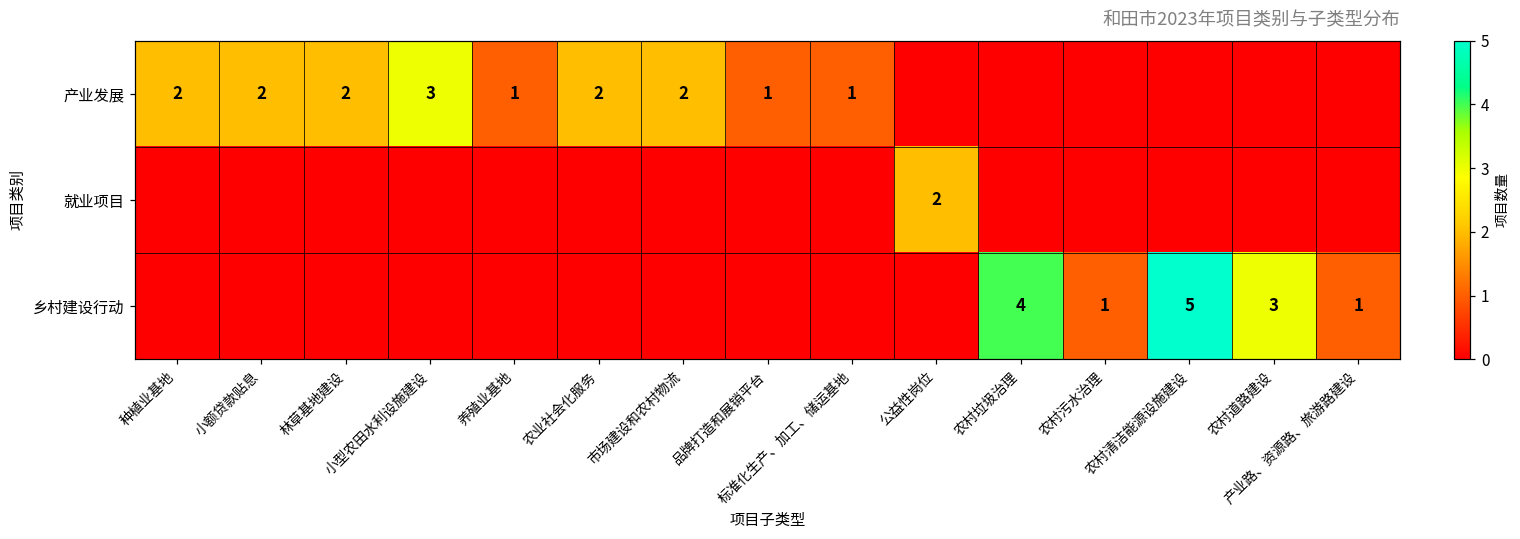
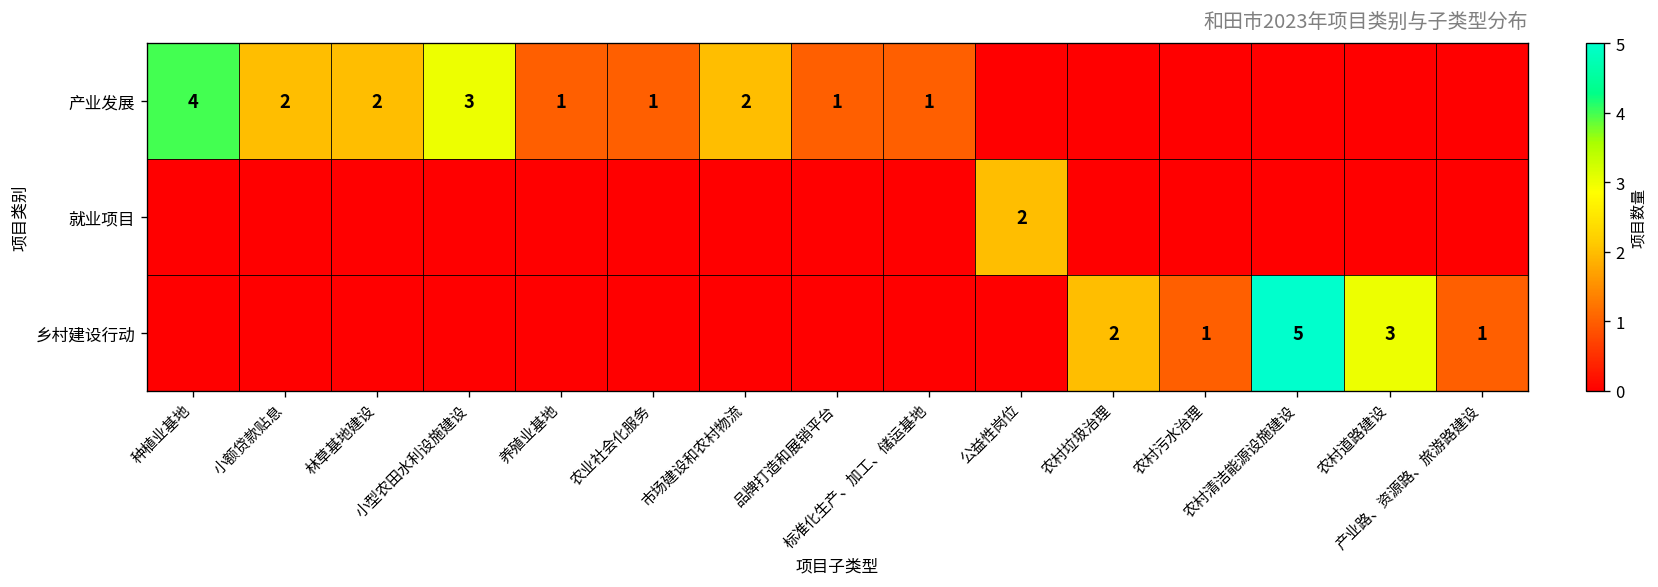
产业发展, 种植业基地: 2 -> 4
产业发展, 农业社会化服务: 2 -> 1
乡村建设行动, 农村垃圾治理: 4 -> 2
